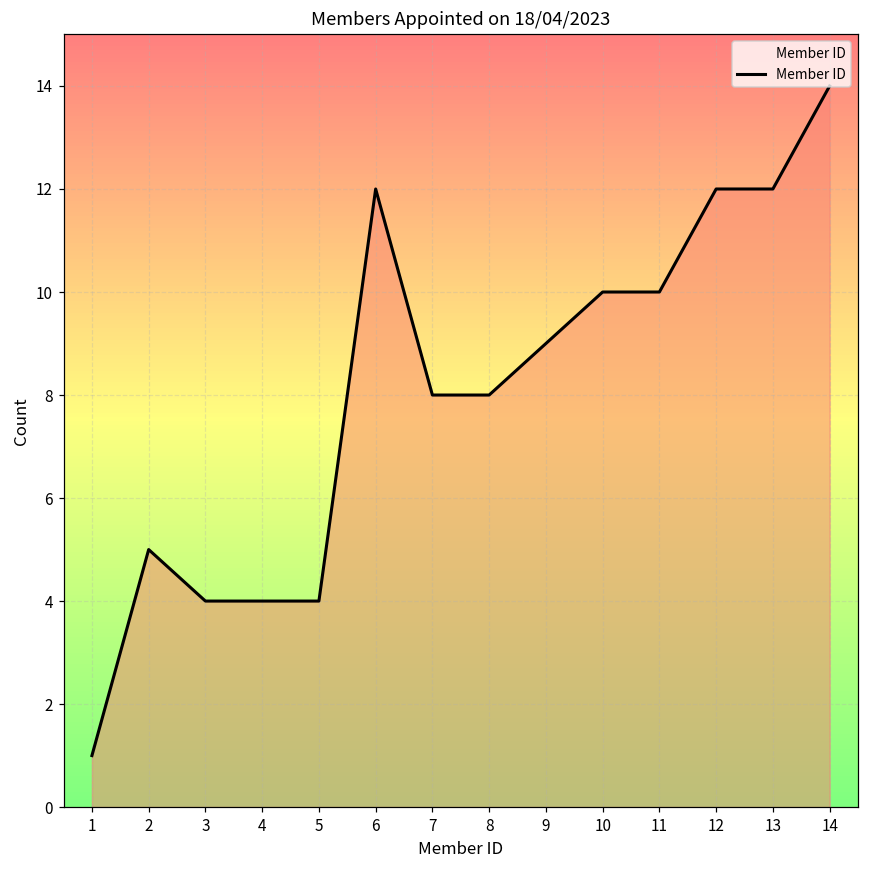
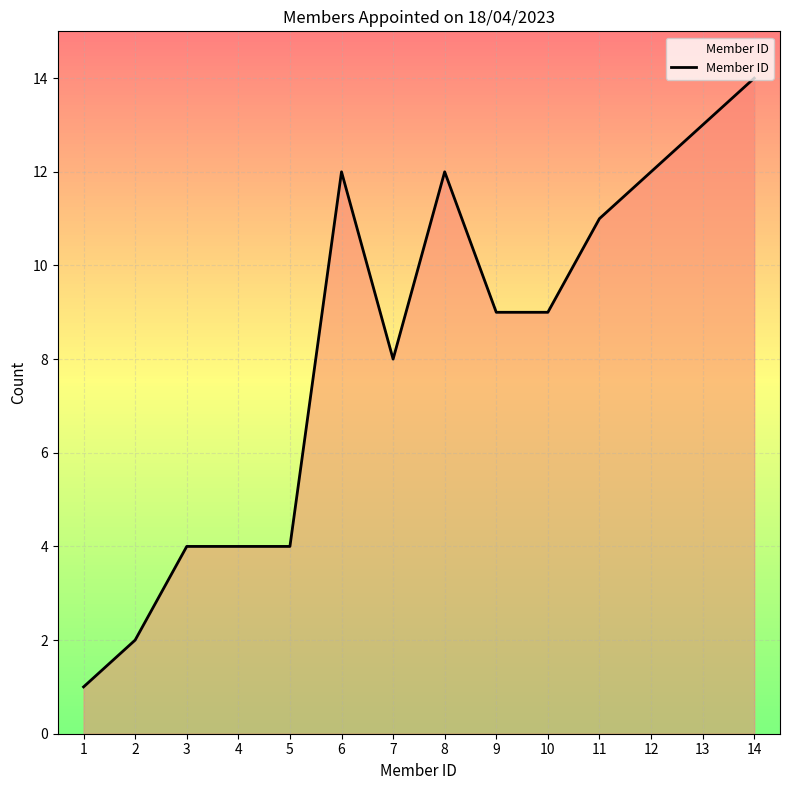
2: 5 -> 2
8: 8 -> 12
10: 10 -> 9
11: 10 -> 11
13: 12 -> 13
